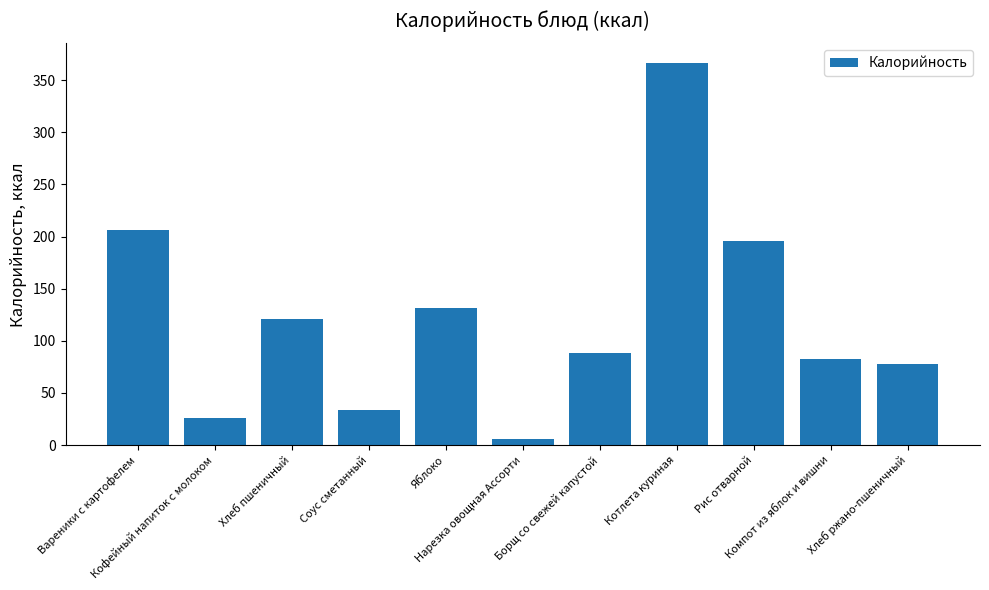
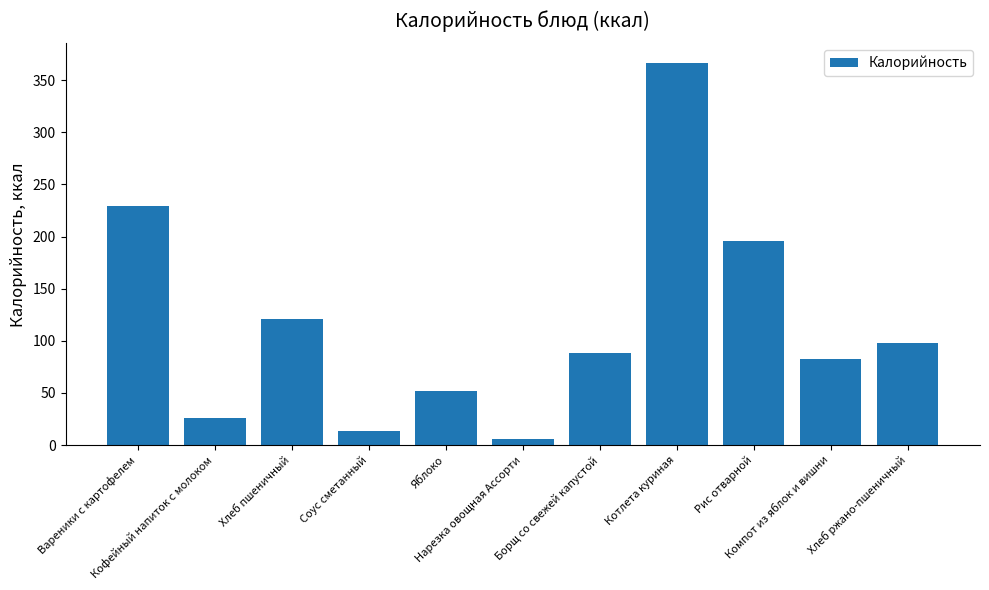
Вареники с картофелем: 206 -> 230
Соус сметанный: 34 -> 13
Яблоко: 132 -> 52
Хлеб ржано-пшеничный: 77 -> 98
